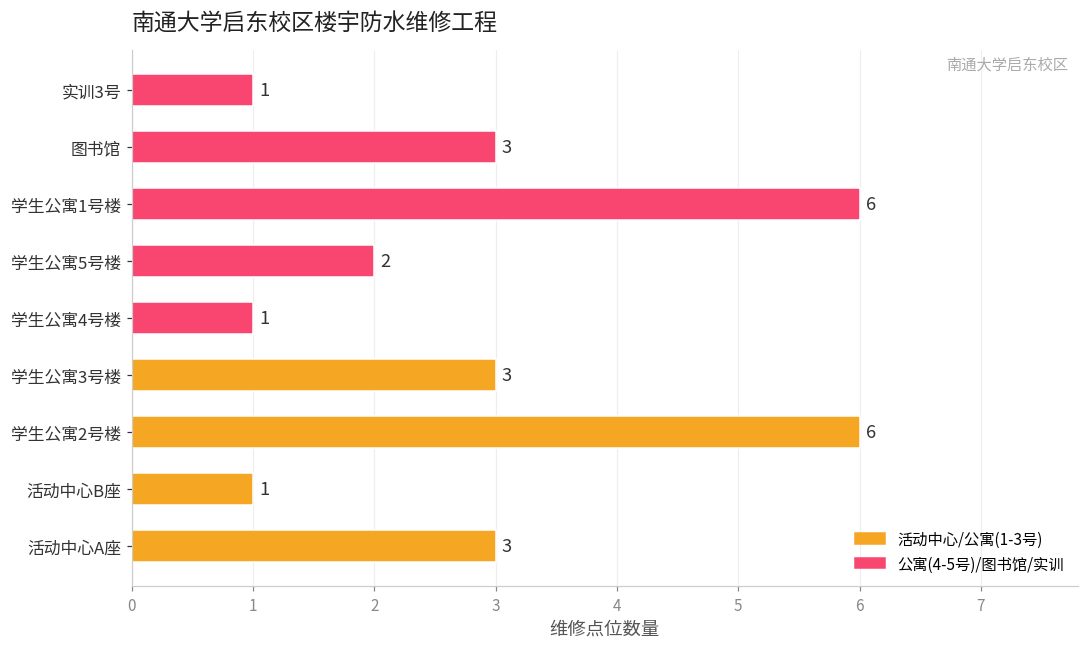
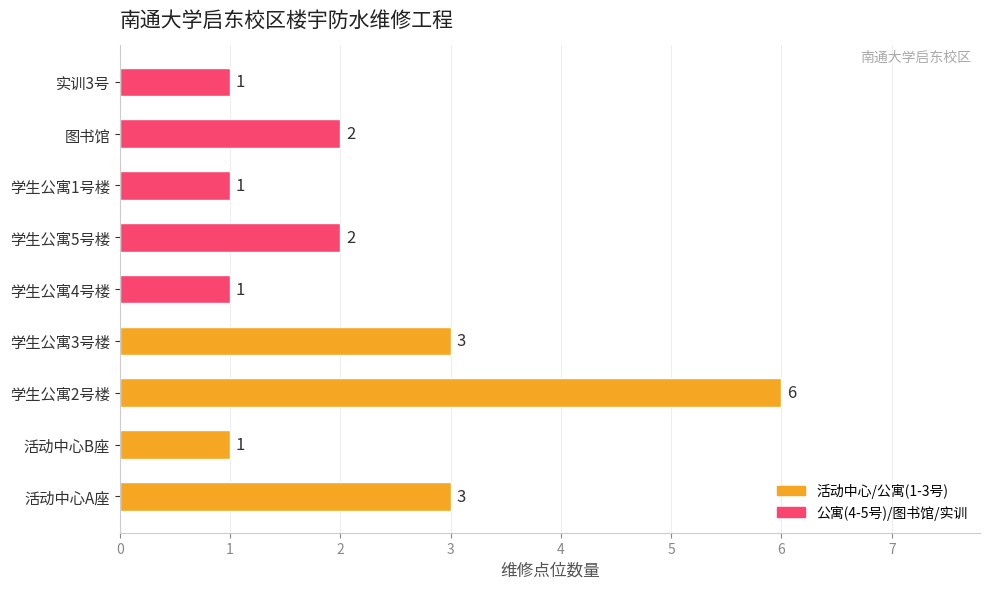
图书馆: 3 -> 2
学生公寓1号楼: 6 -> 1
